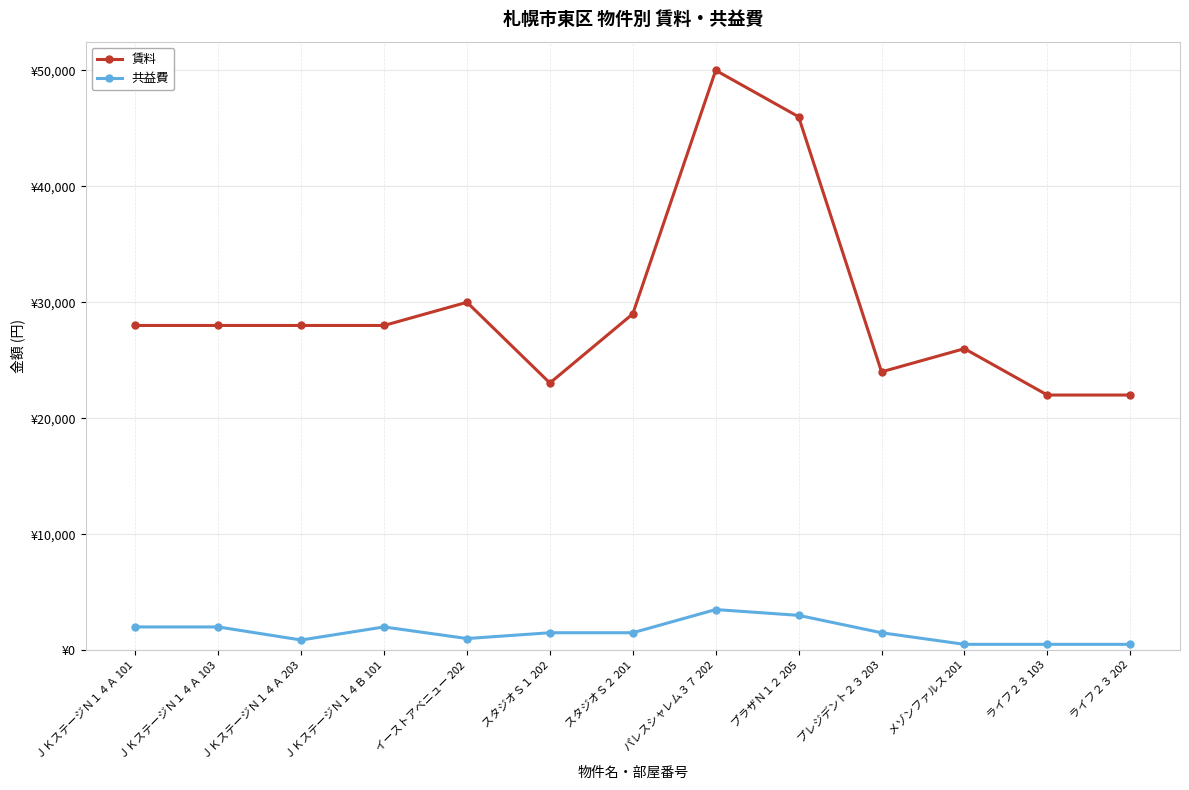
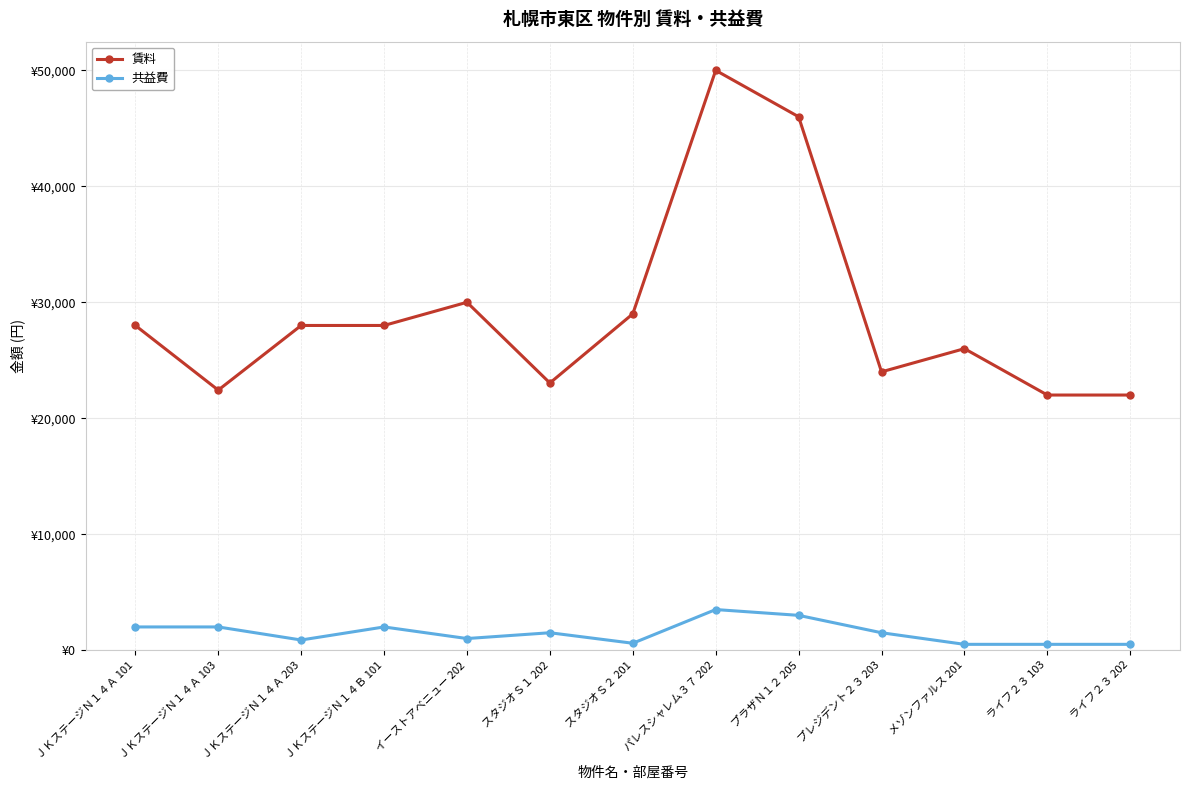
賃料, ＪＫステージＮ１４Ａ 103: ¥28,000 -> ¥22,400
共益費, スタジオＳ２ 201: ¥1,500 -> ¥600
